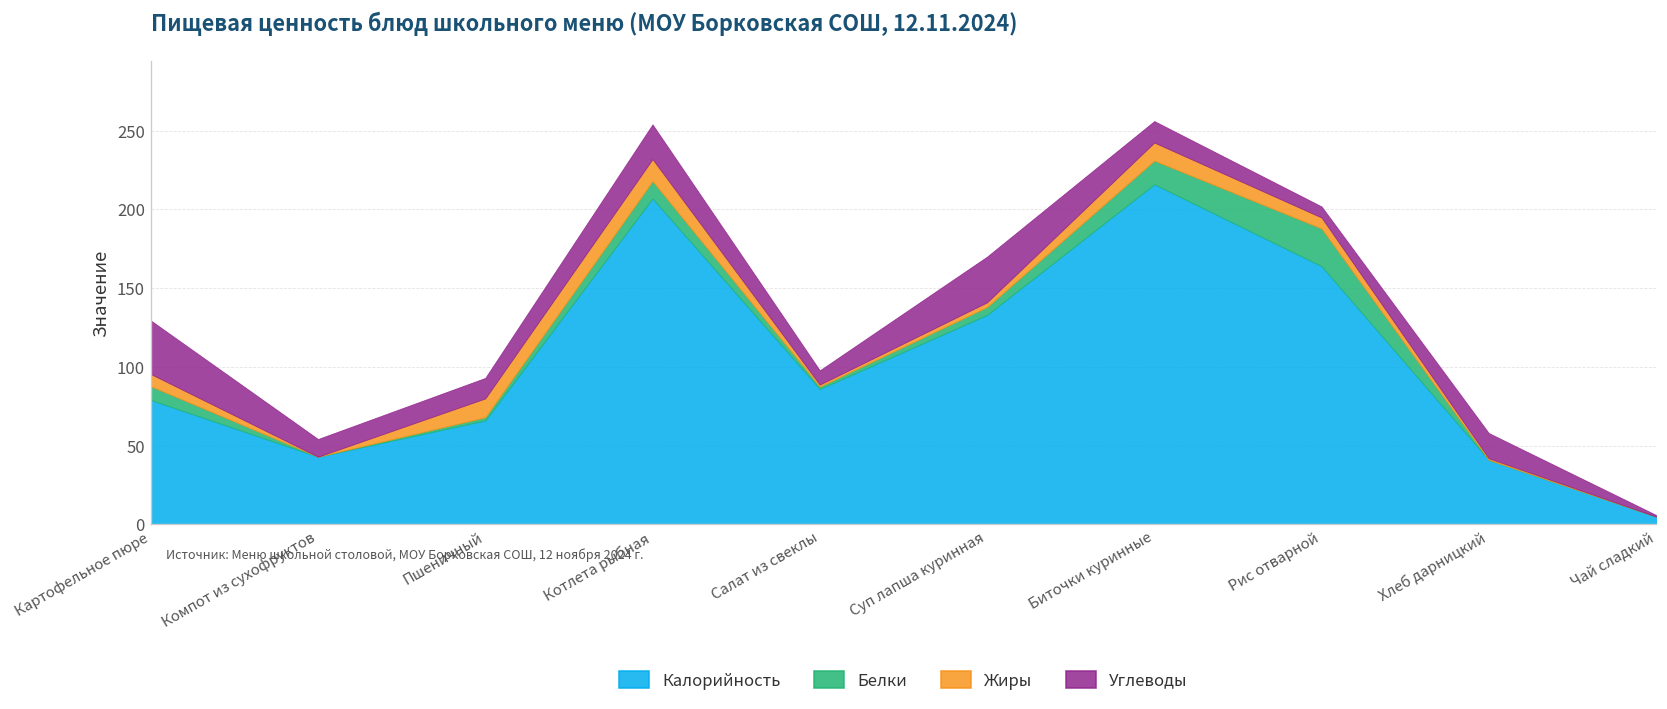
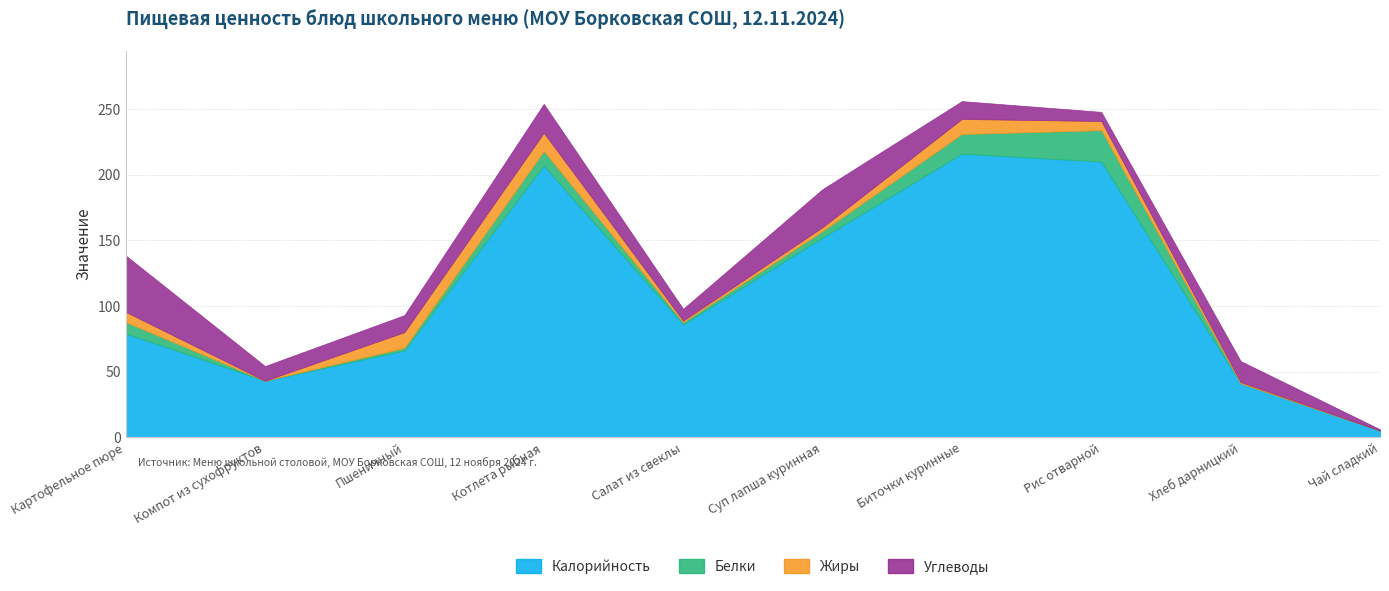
Углеводы, Картофельное пюре: 34 -> 43
Калорийность, Суп лапша куринная: 133 -> 152
Калорийность, Рис отварной: 164 -> 210
